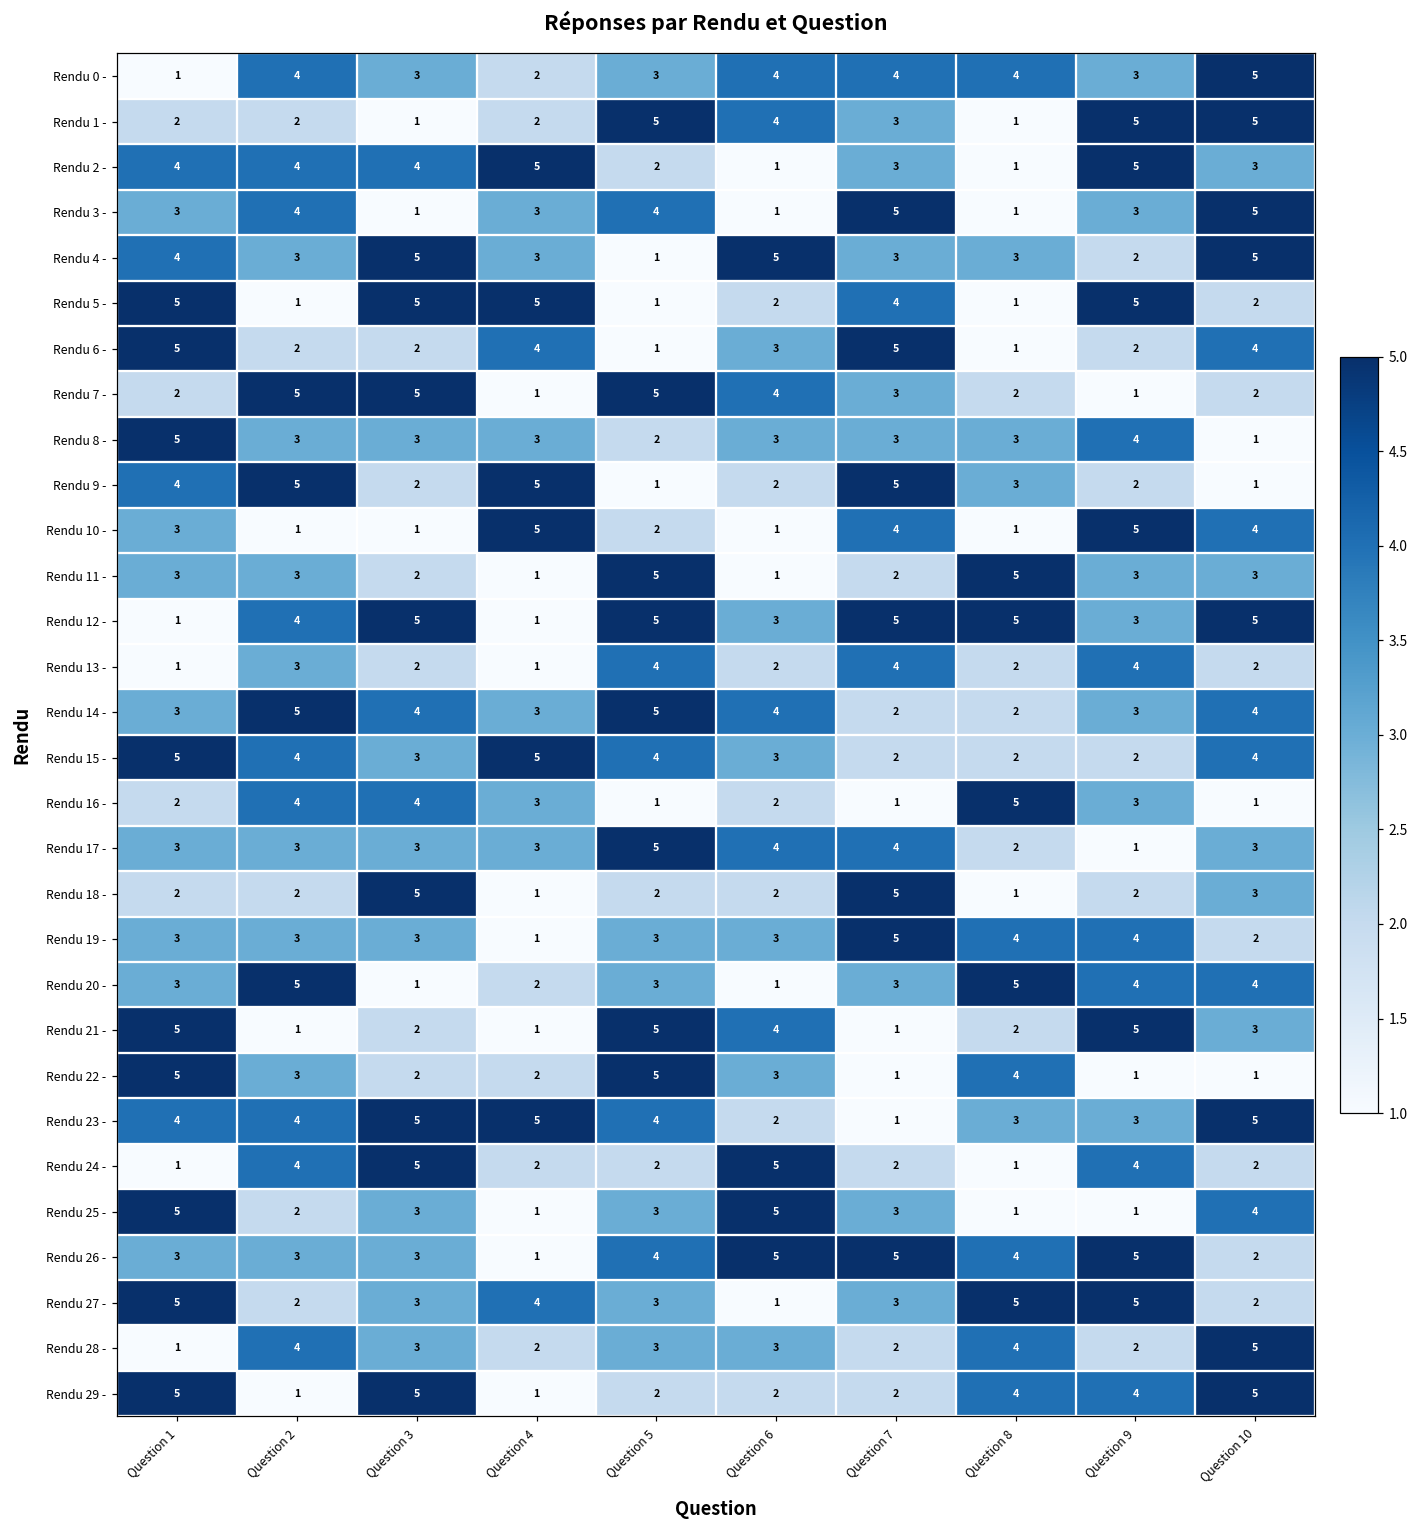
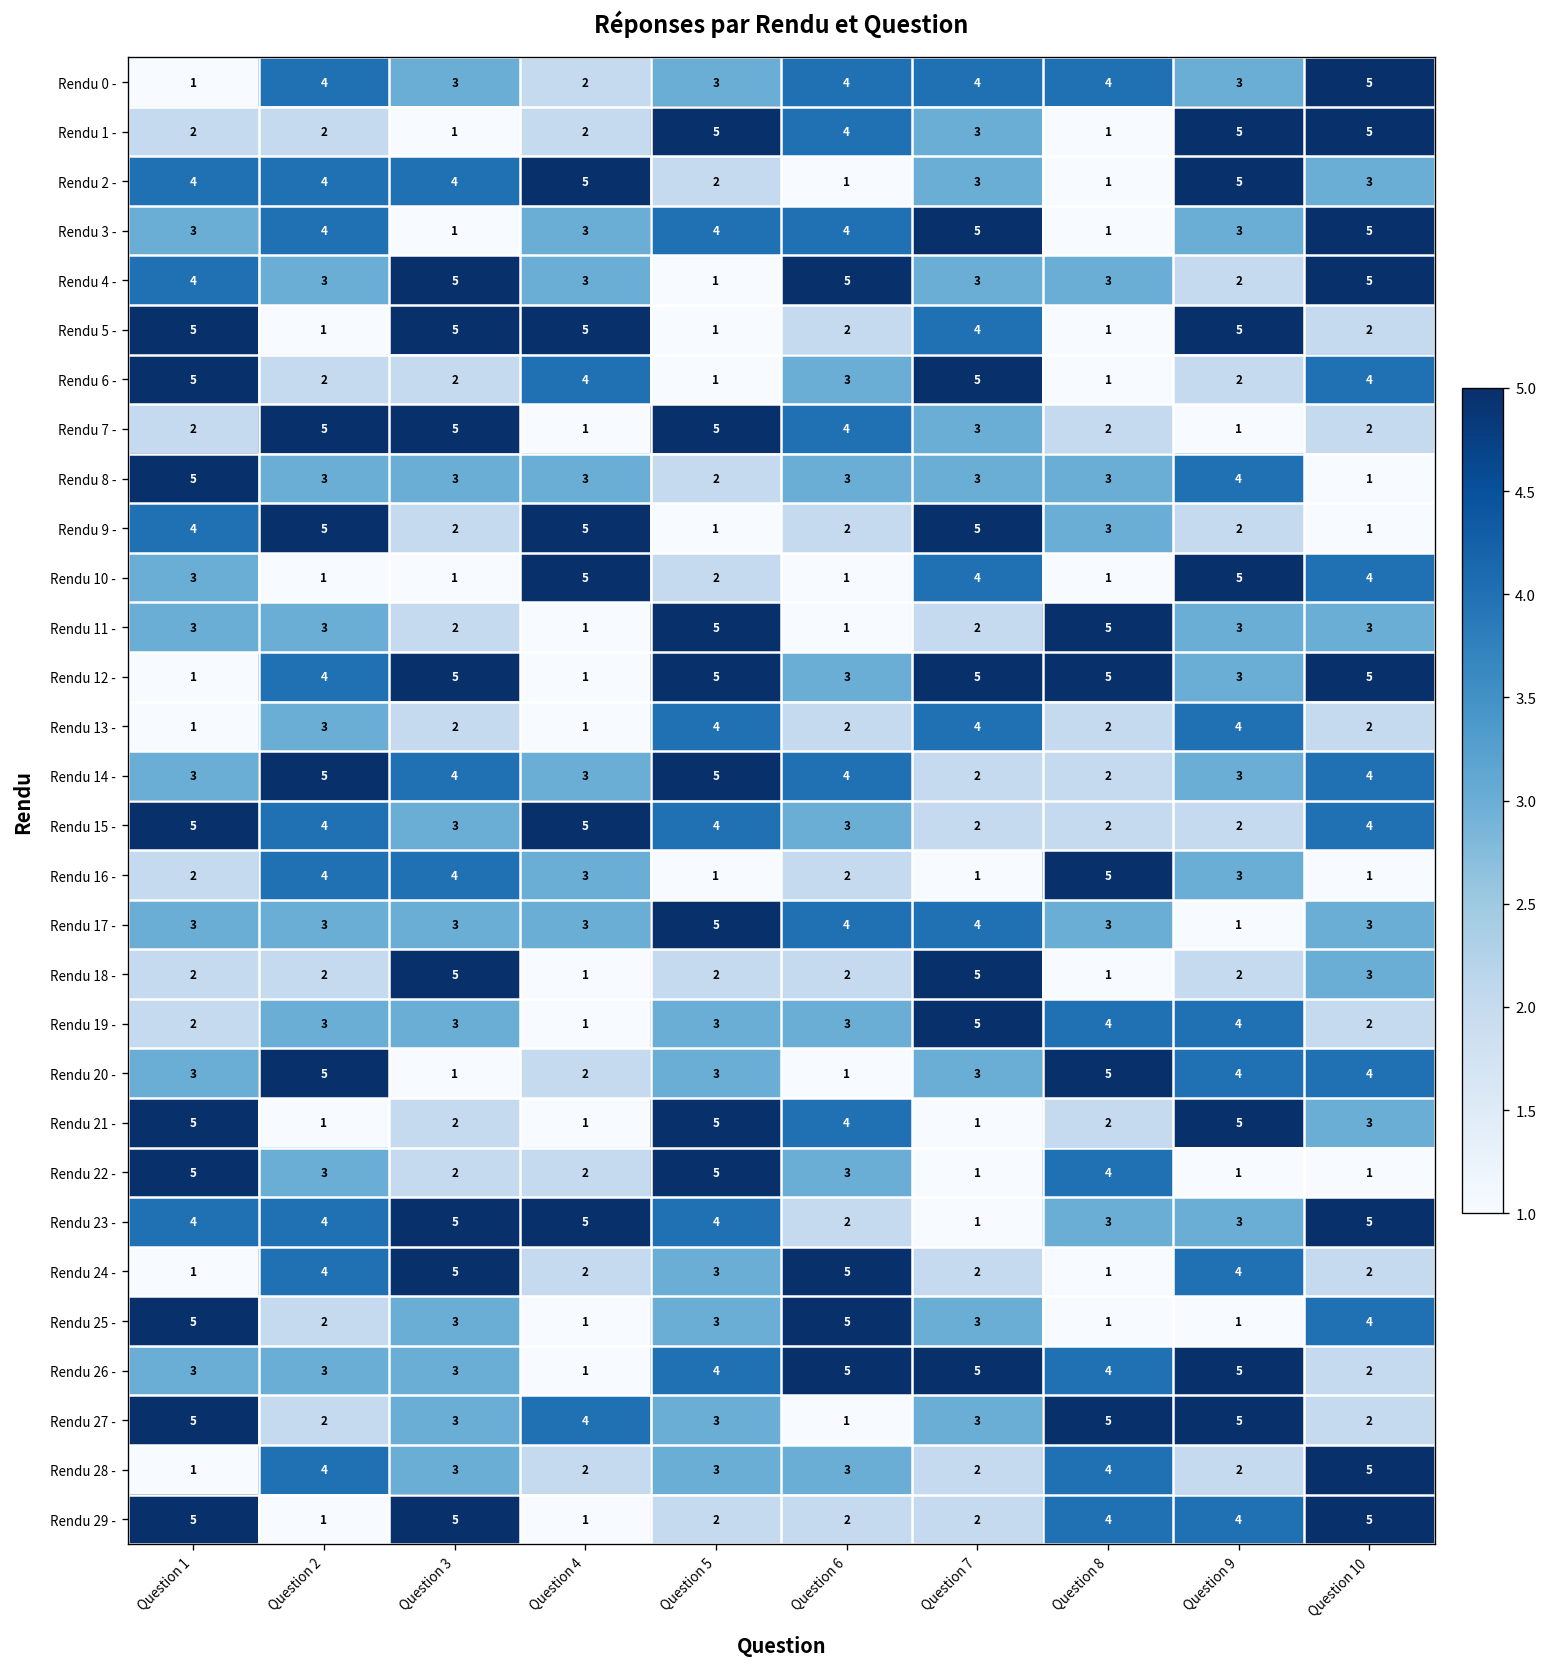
Rendu 3 -, Question 6: 1 -> 4
Rendu 17 -, Question 8: 2 -> 3
Rendu 19 -, Question 1: 3 -> 2
Rendu 24 -, Question 5: 2 -> 3
